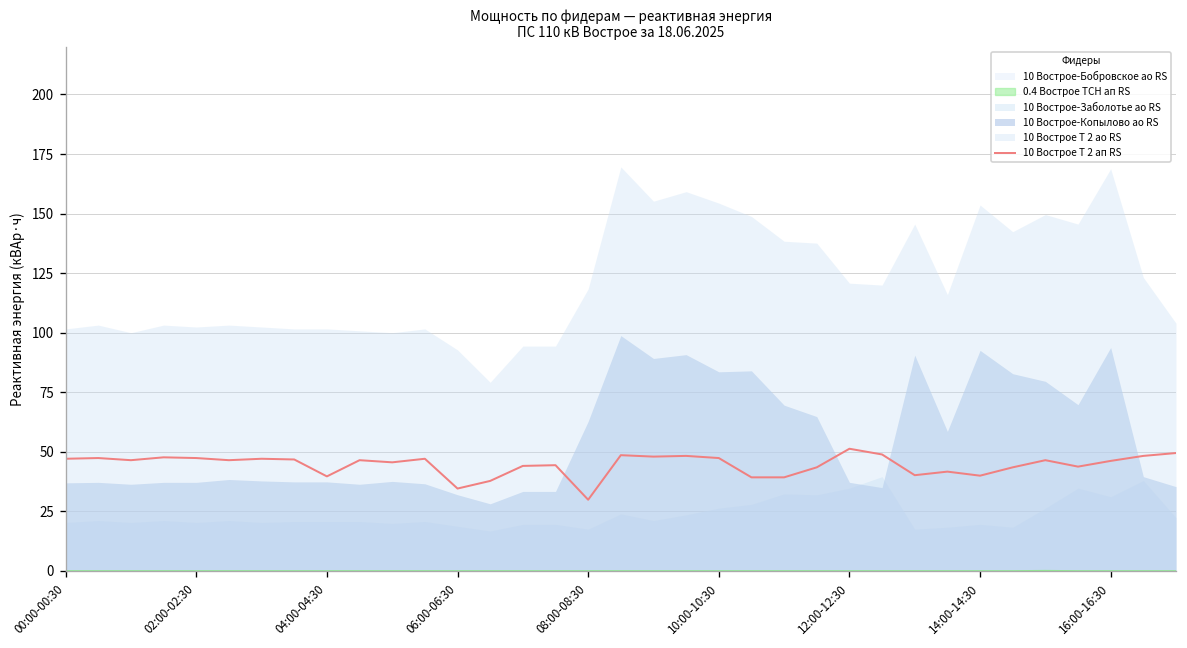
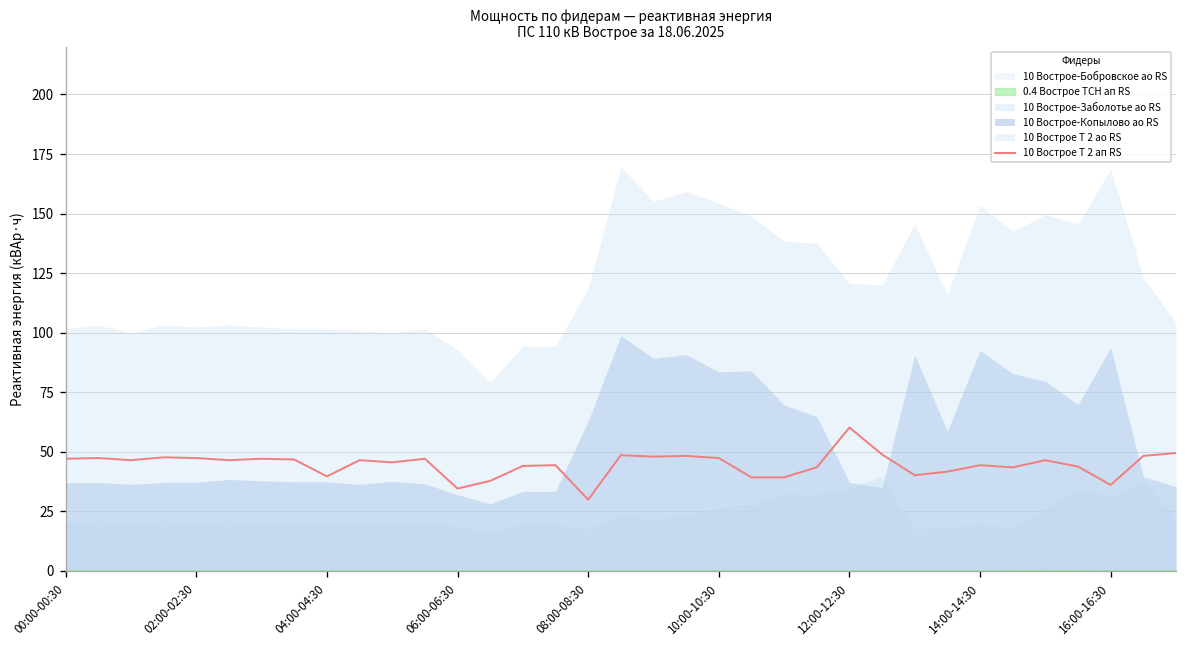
10 Вострое Т 2 ап RS, 12:00-12:30: 51 -> 60
10 Вострое Т 2 ап RS, 14:00-14:30: 40 -> 44
10 Вострое Т 2 ап RS, 16:00-16:30: 46 -> 36
